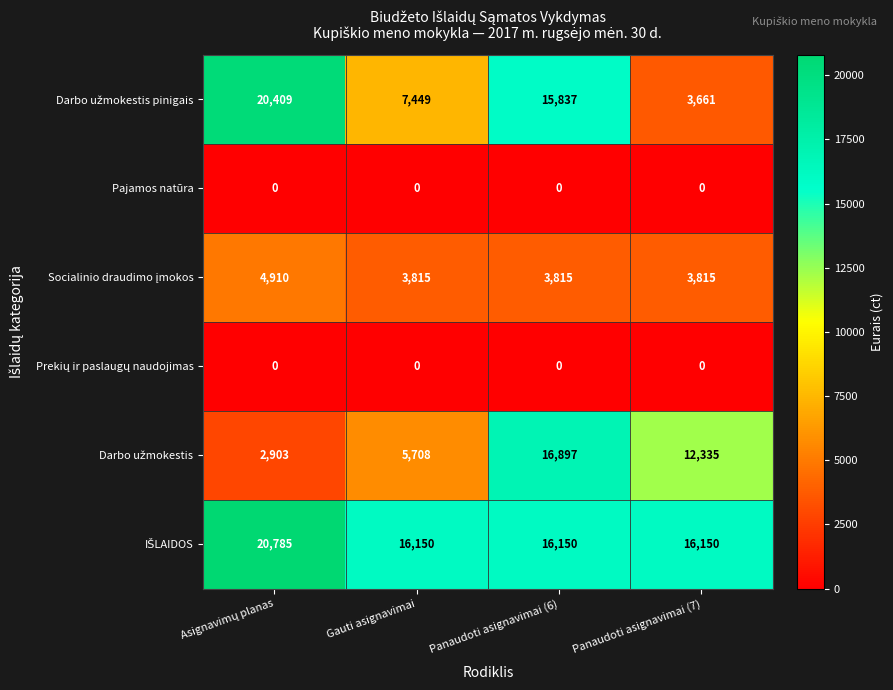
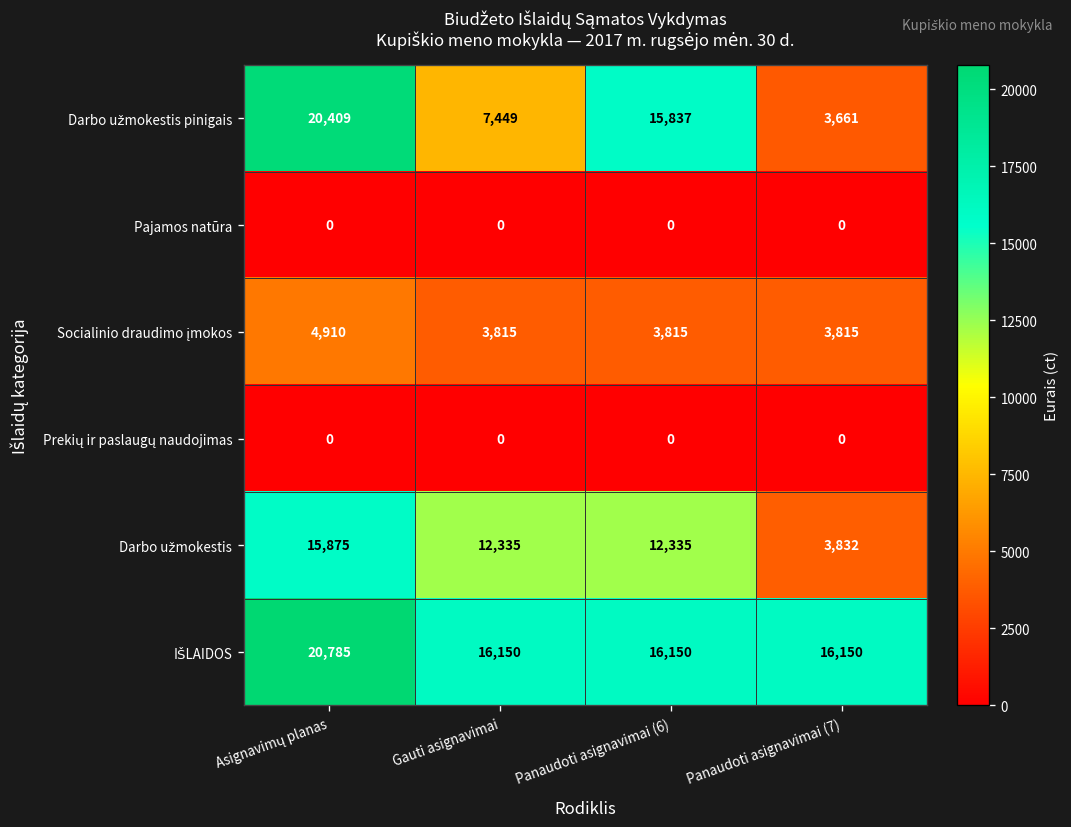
Darbo užmokestis, Asignavimų planas: 2,903 -> 15,875
Darbo užmokestis, Gauti asignavimai: 5,708 -> 12,335
Darbo užmokestis, Panaudoti asignavimai (6): 16,897 -> 12,335
Darbo užmokestis, Panaudoti asignavimai (7): 12,335 -> 3,832
